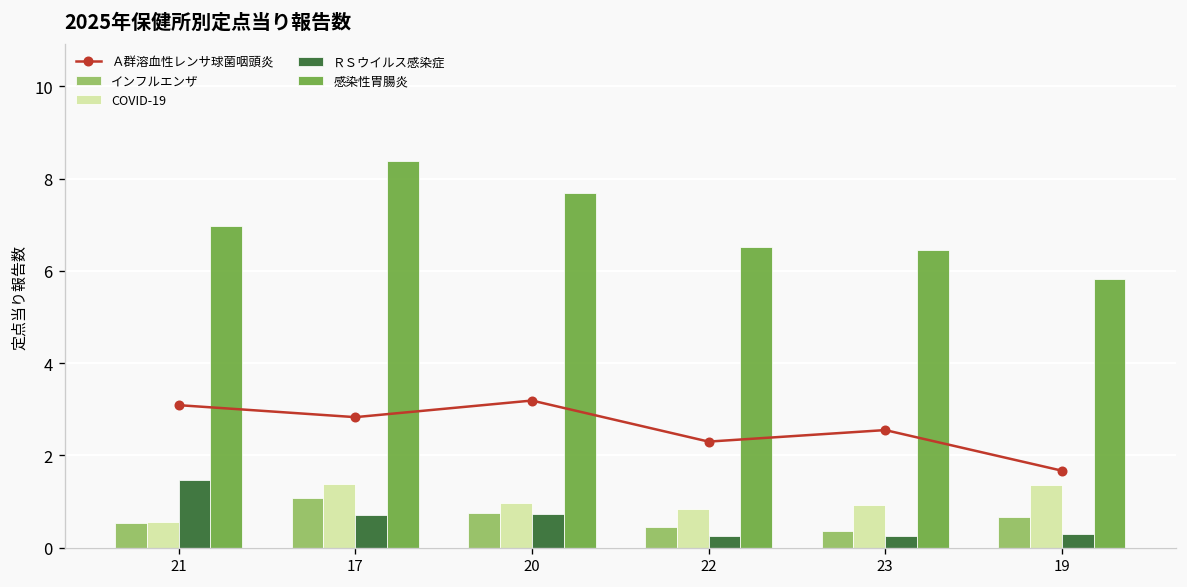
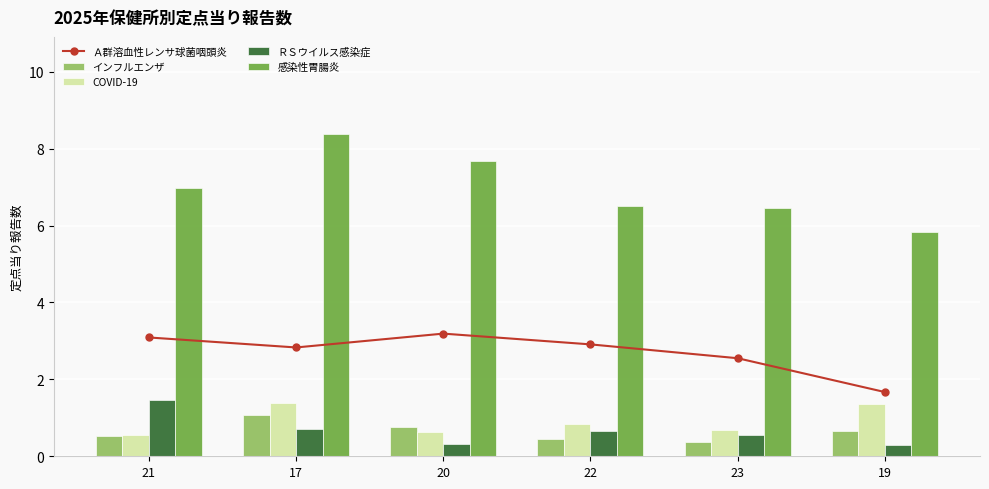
COVID-19, 20: 1.0 -> 0.6
ＲＳウイルス感染症, 20: 0.7 -> 0.3
Ａ群溶血性レンサ球菌咽頭炎, 22: 2.3 -> 2.9
ＲＳウイルス感染症, 22: 0.3 -> 0.7
COVID-19, 23: 0.9 -> 0.7
ＲＳウイルス感染症, 23: 0.3 -> 0.6
